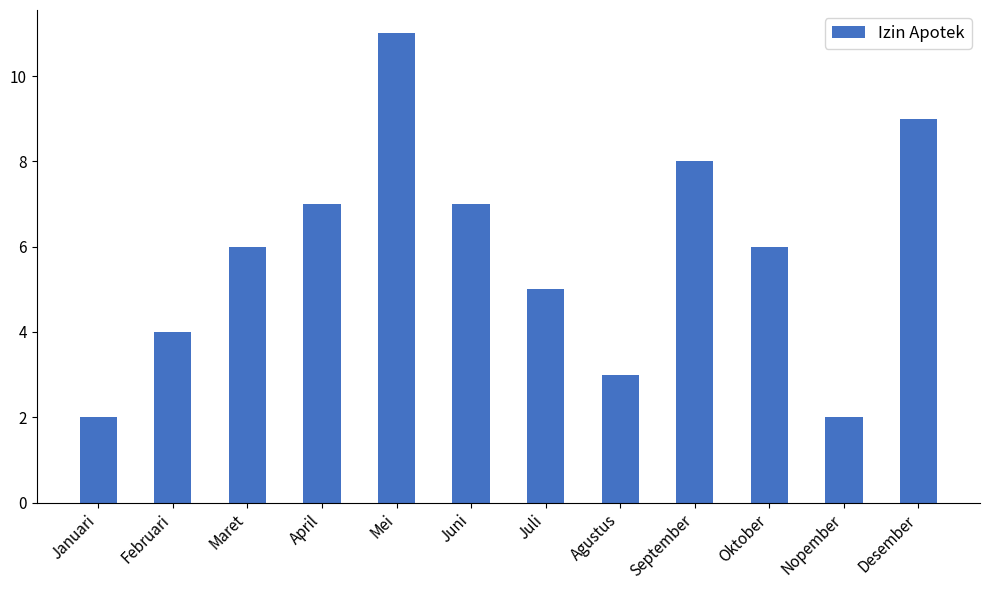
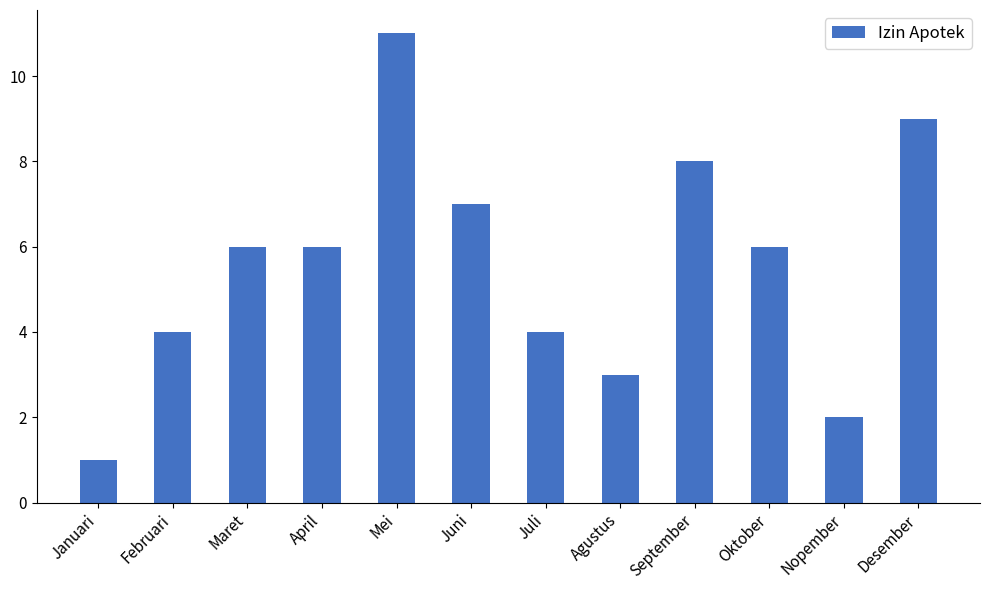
Januari: 2 -> 1
April: 7 -> 6
Juli: 5 -> 4
